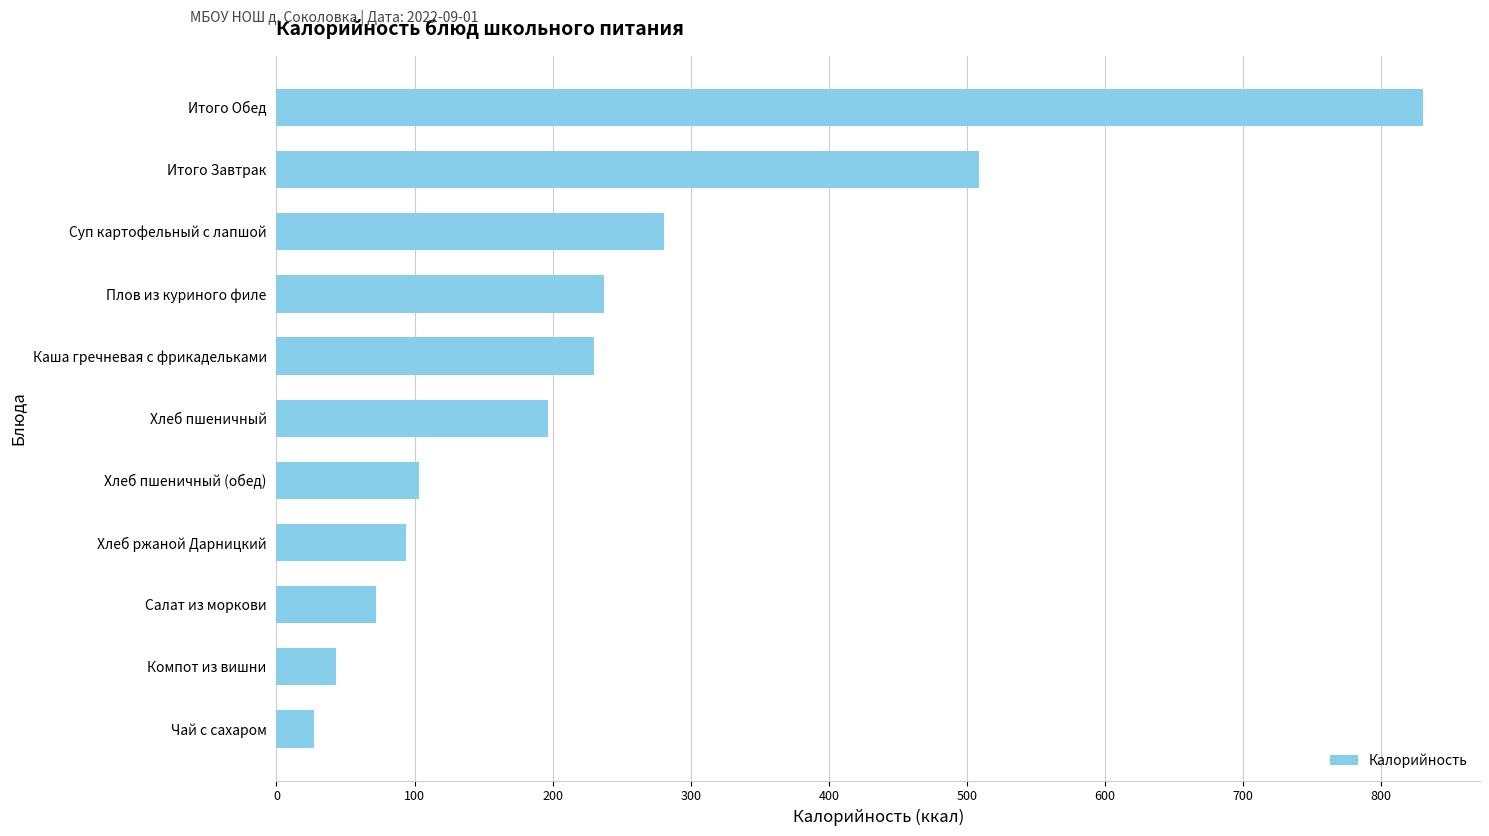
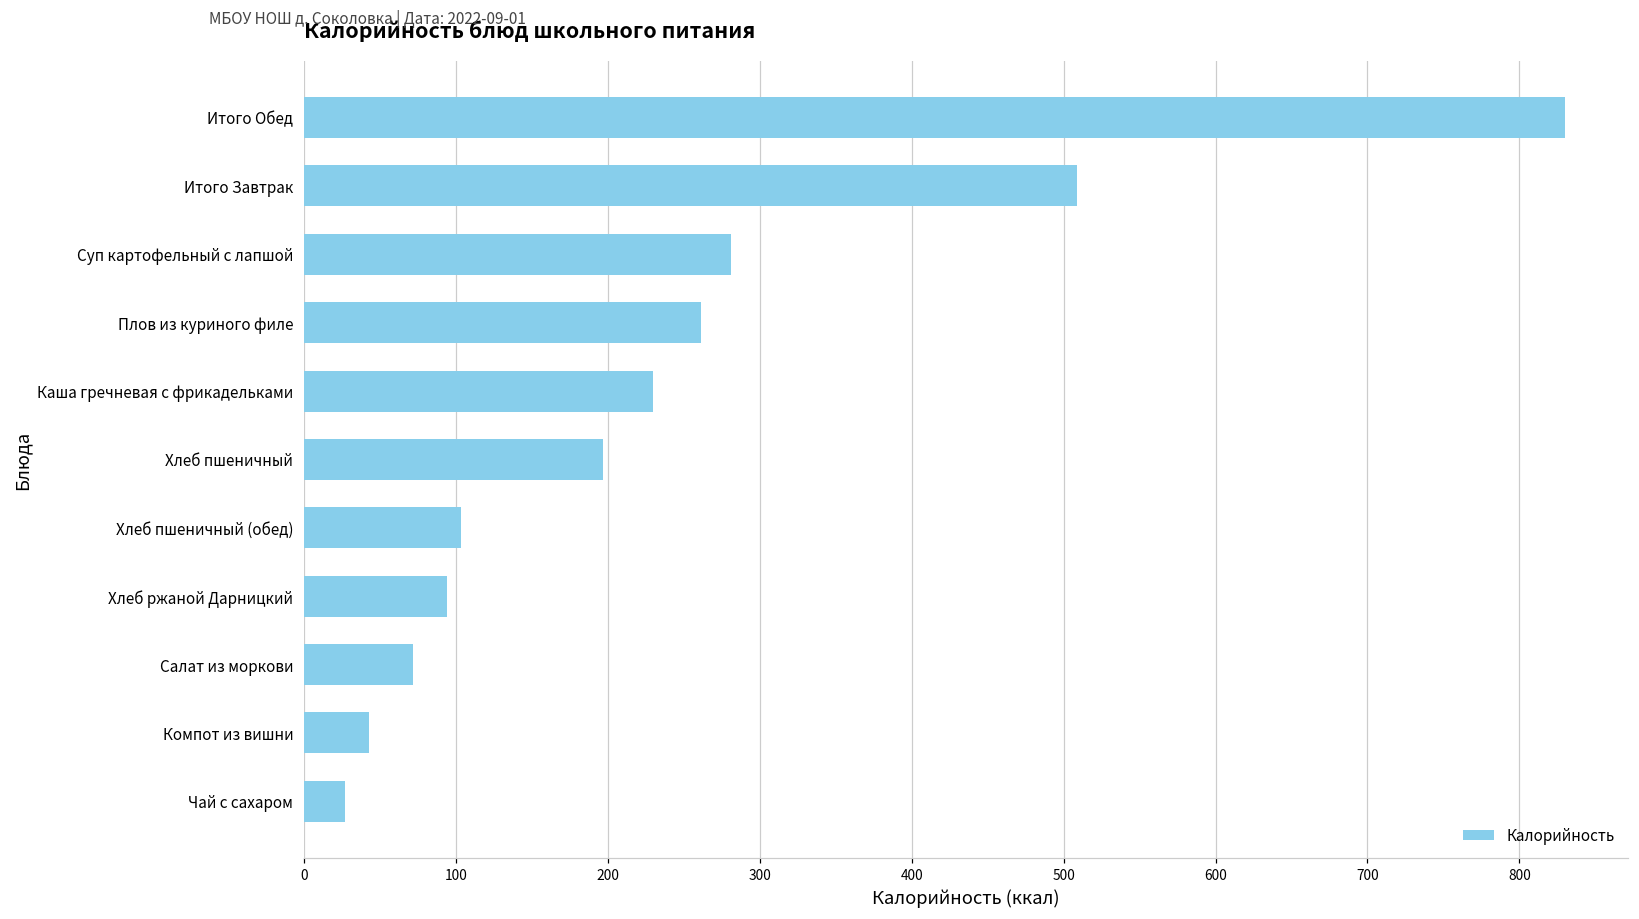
Плов из куриного филе: 237 -> 261
